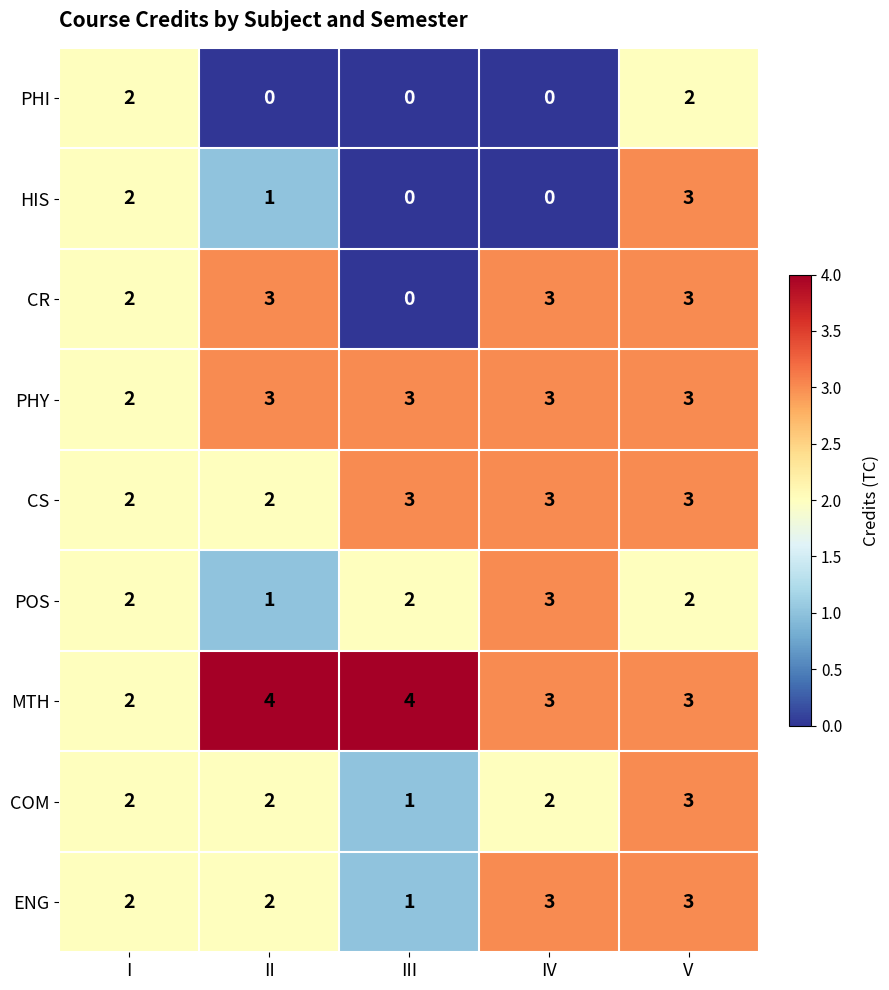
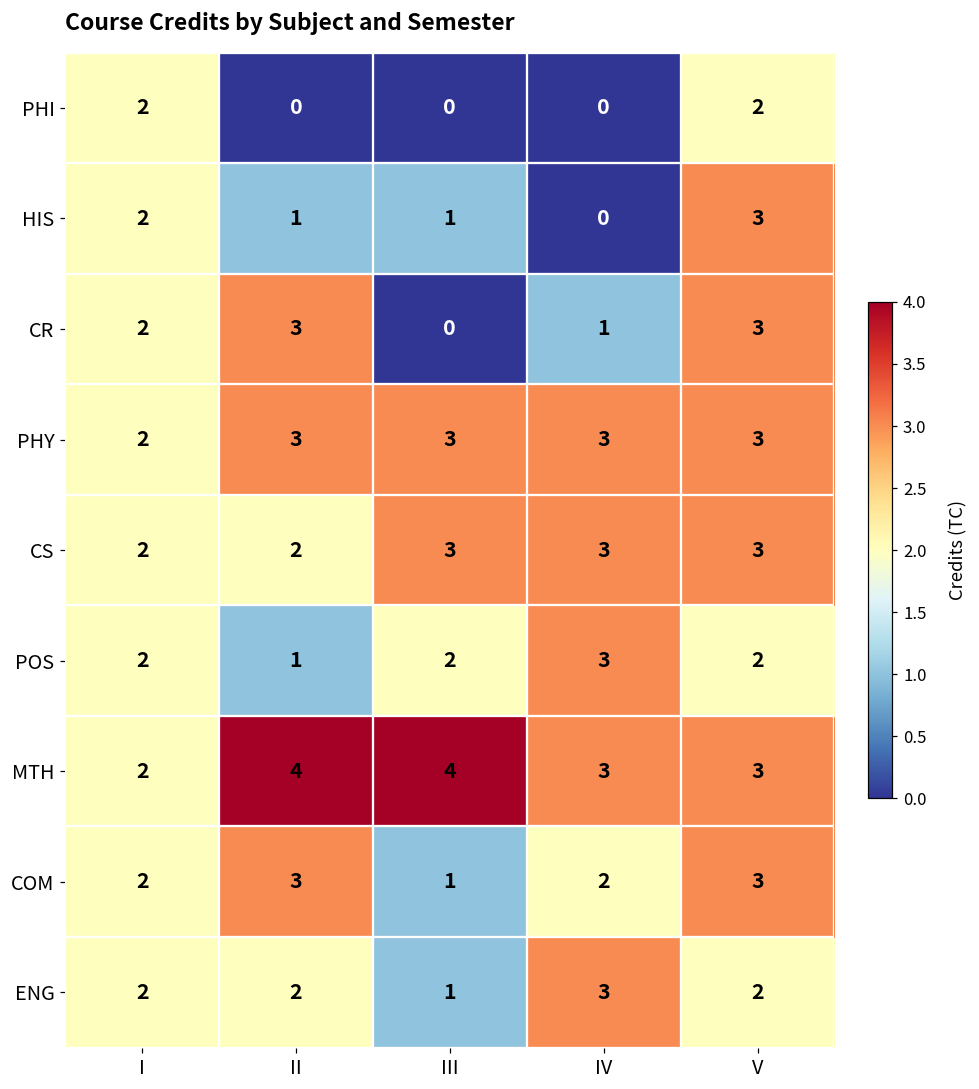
HIS, III: 0 -> 1
CR, IV: 3 -> 1
COM, II: 2 -> 3
ENG, V: 3 -> 2
